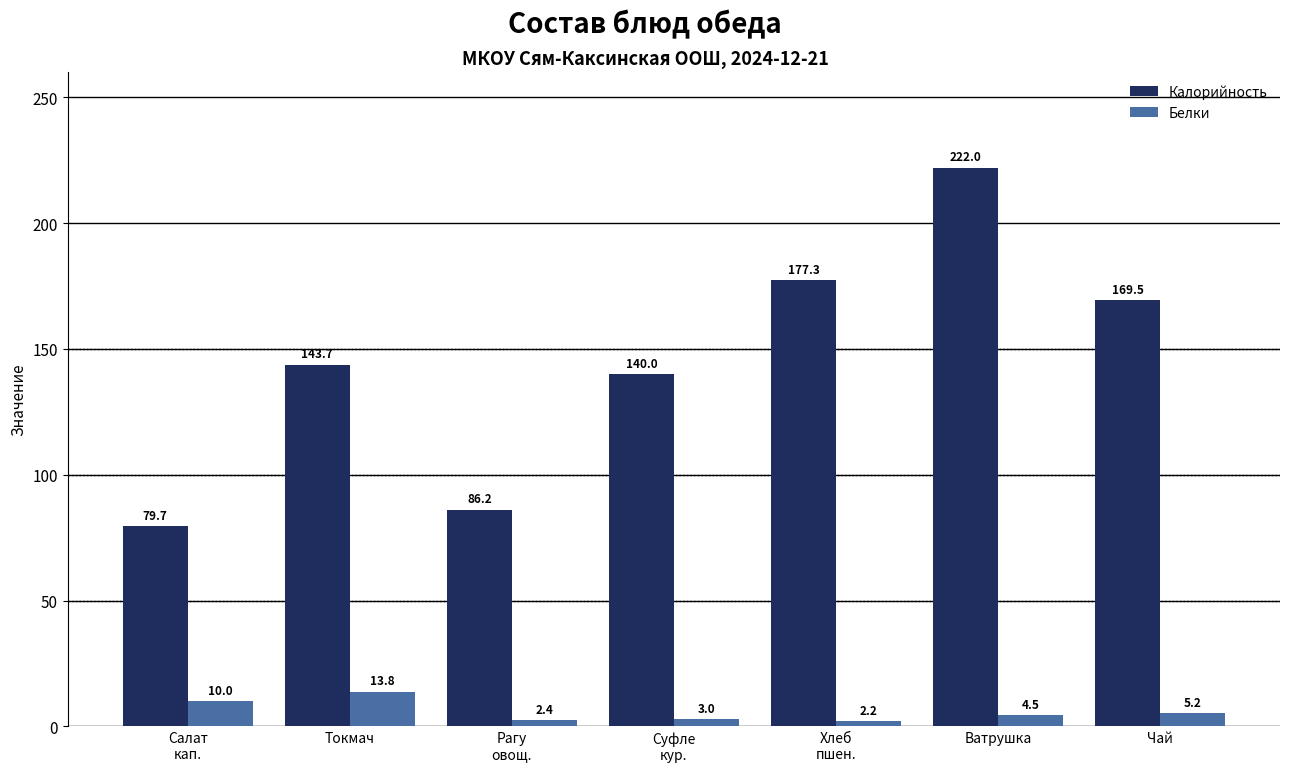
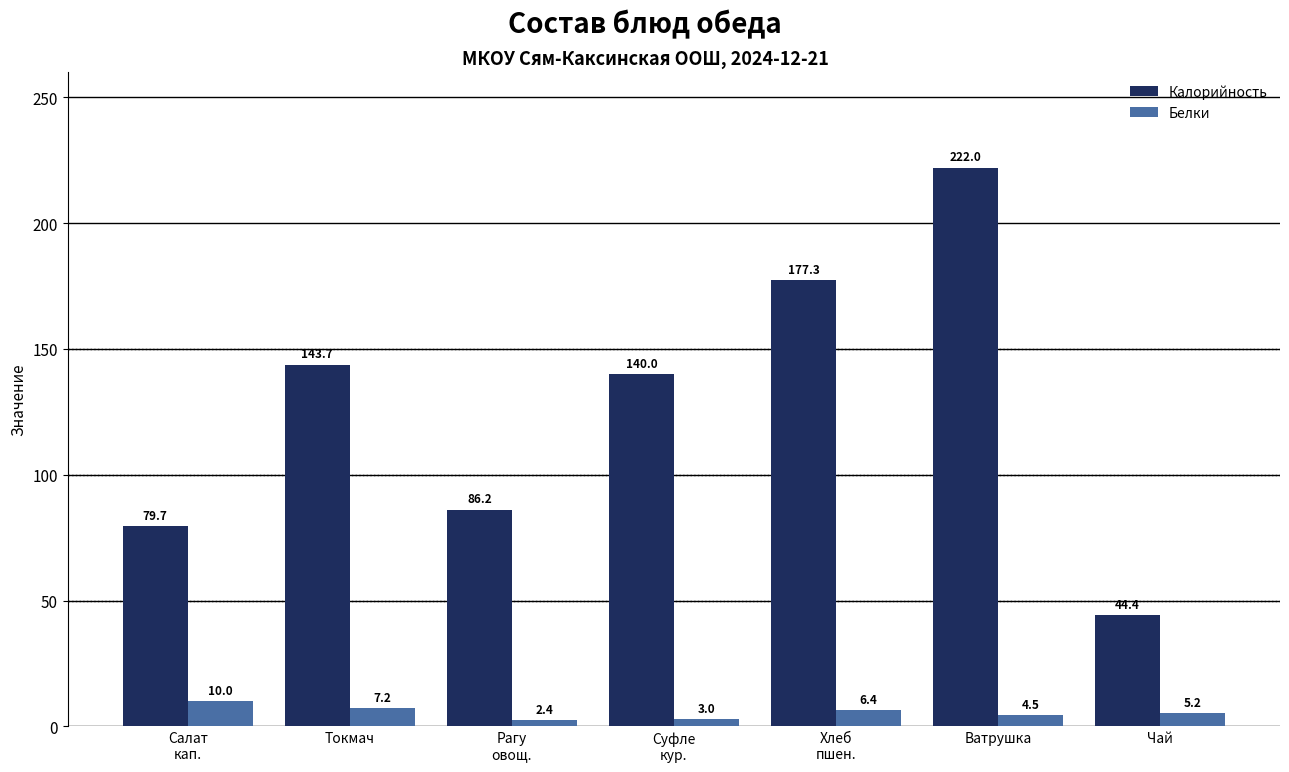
Белки, Токмач: 13.8 -> 7.2
Белки, Хлеб пшен.: 2.2 -> 6.4
Калорийность, Чай: 169.5 -> 44.4
